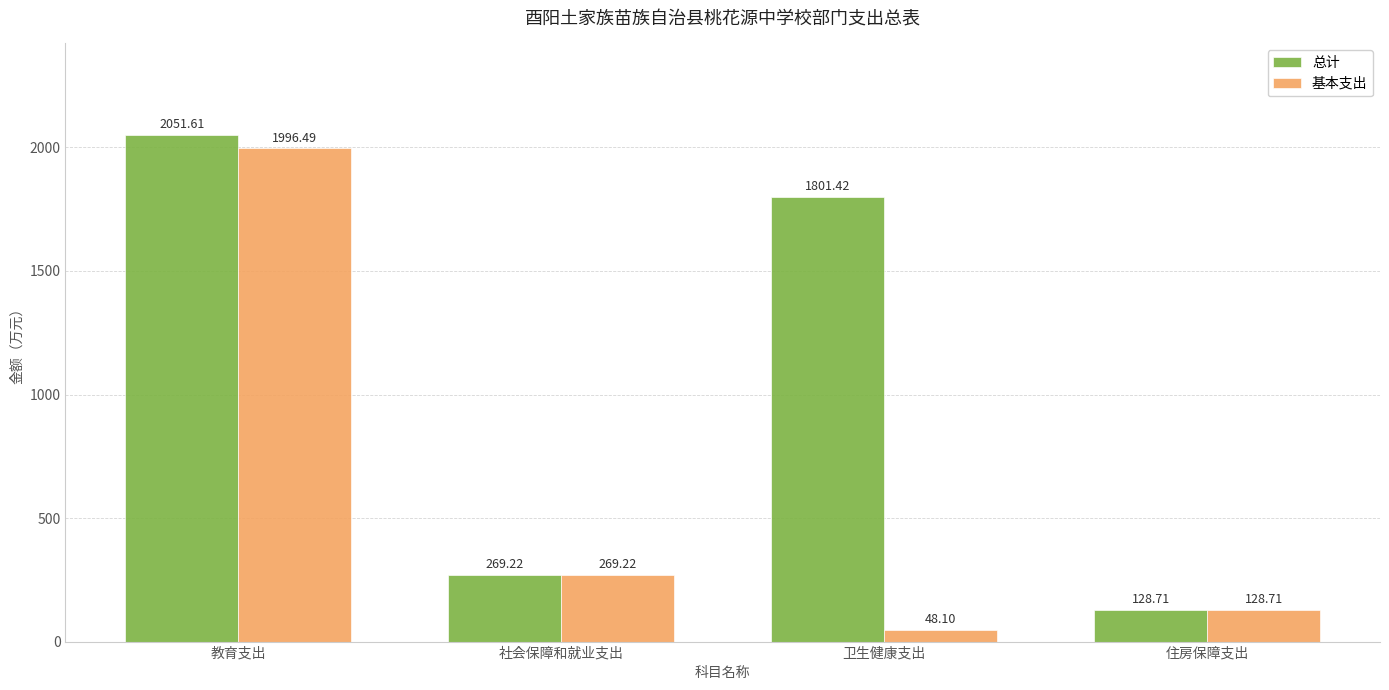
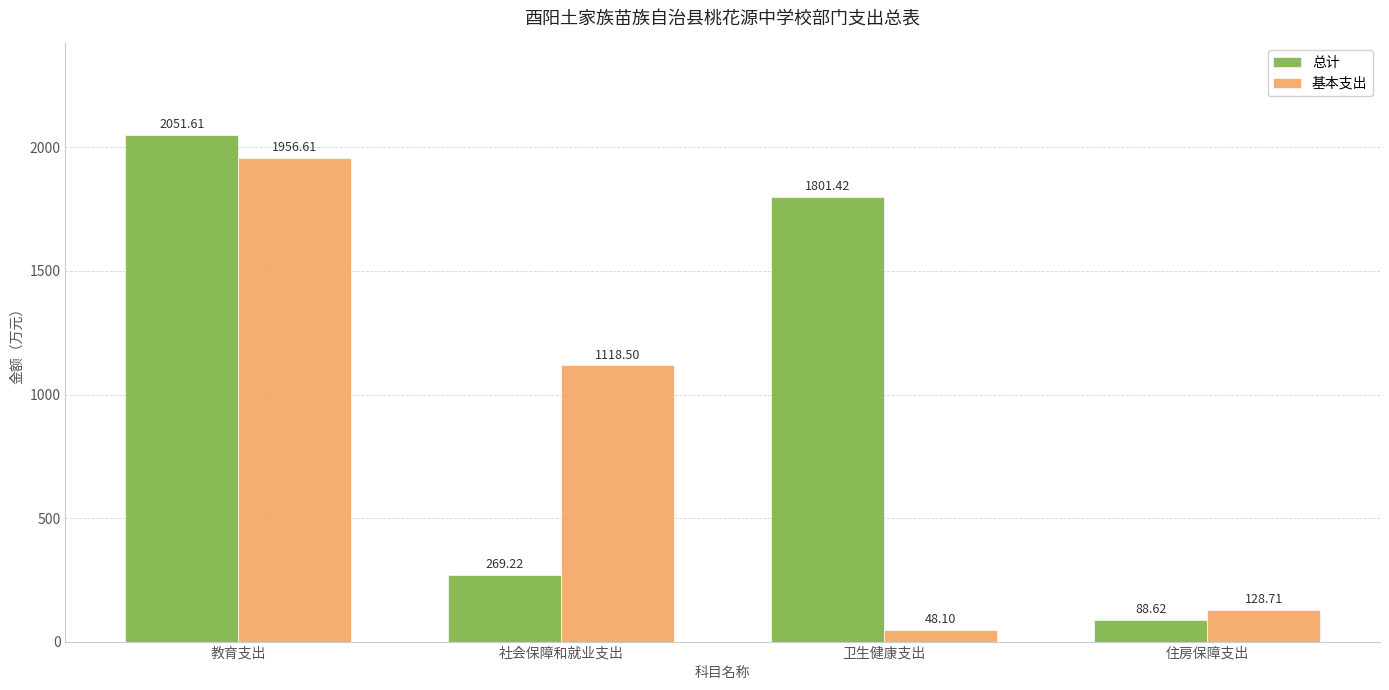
基本支出, 教育支出: 1996.49 -> 1956.61
基本支出, 社会保障和就业支出: 269.22 -> 1118.50
总计, 住房保障支出: 128.71 -> 88.62
